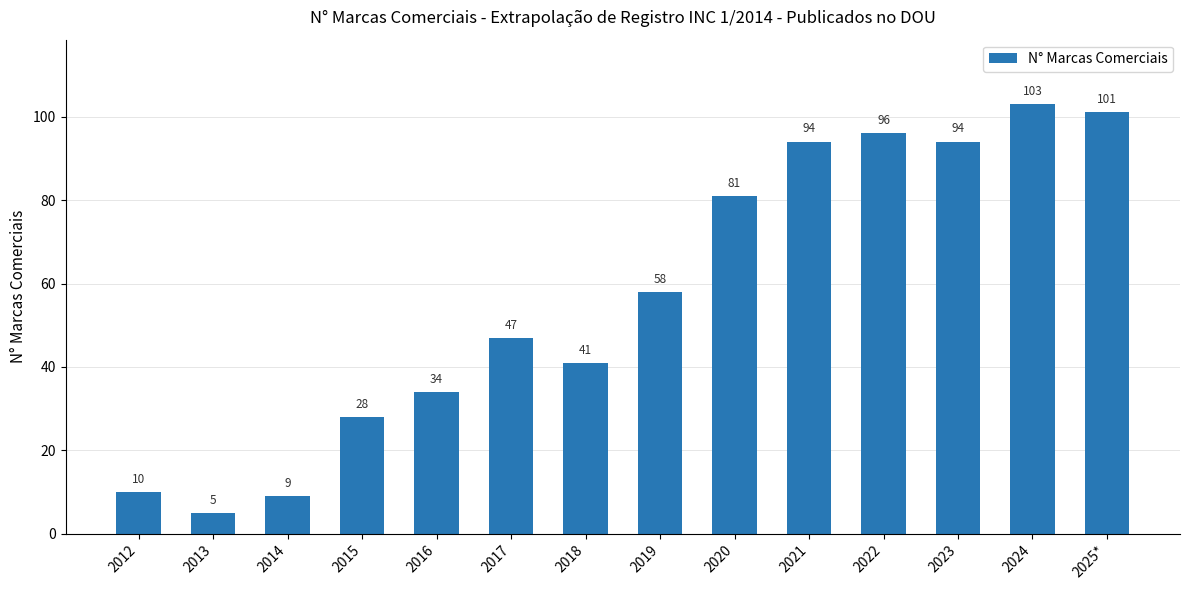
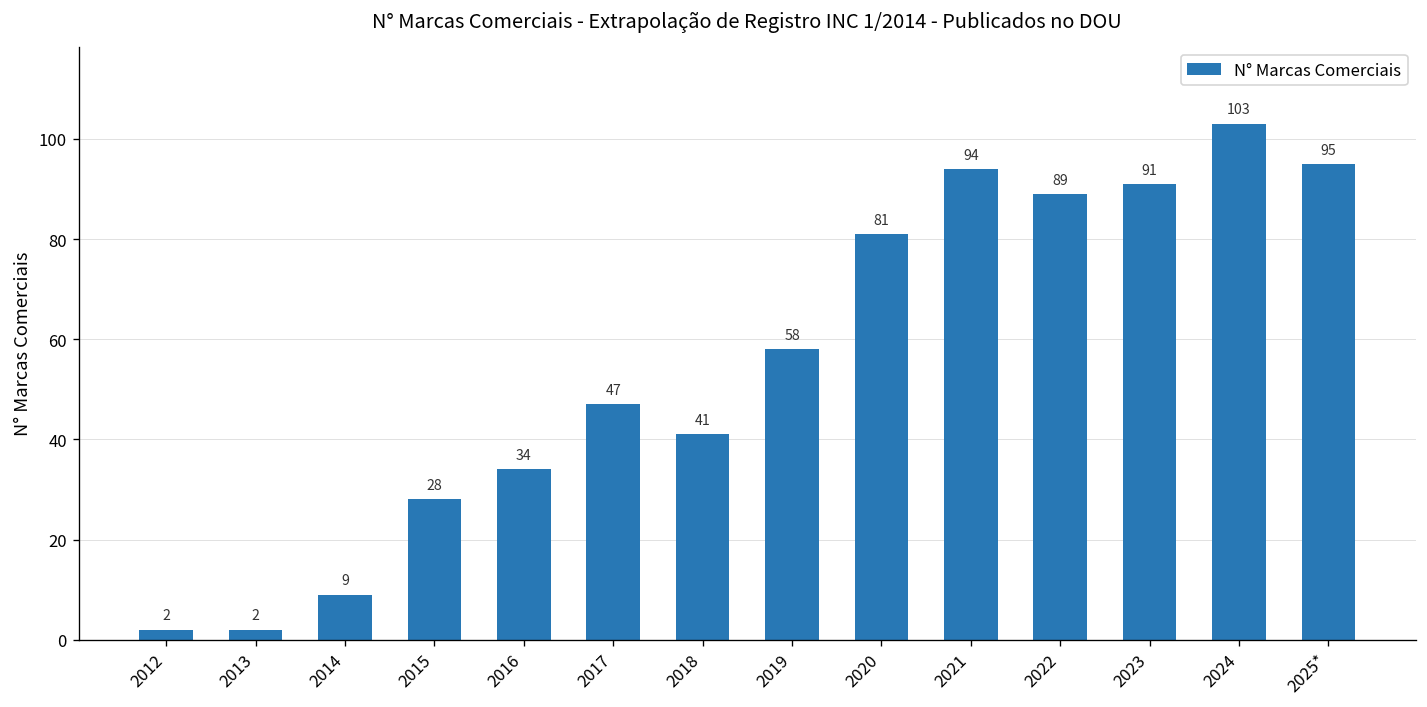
2012: 10 -> 2
2013: 5 -> 2
2022: 96 -> 89
2023: 94 -> 91
2025*: 101 -> 95
